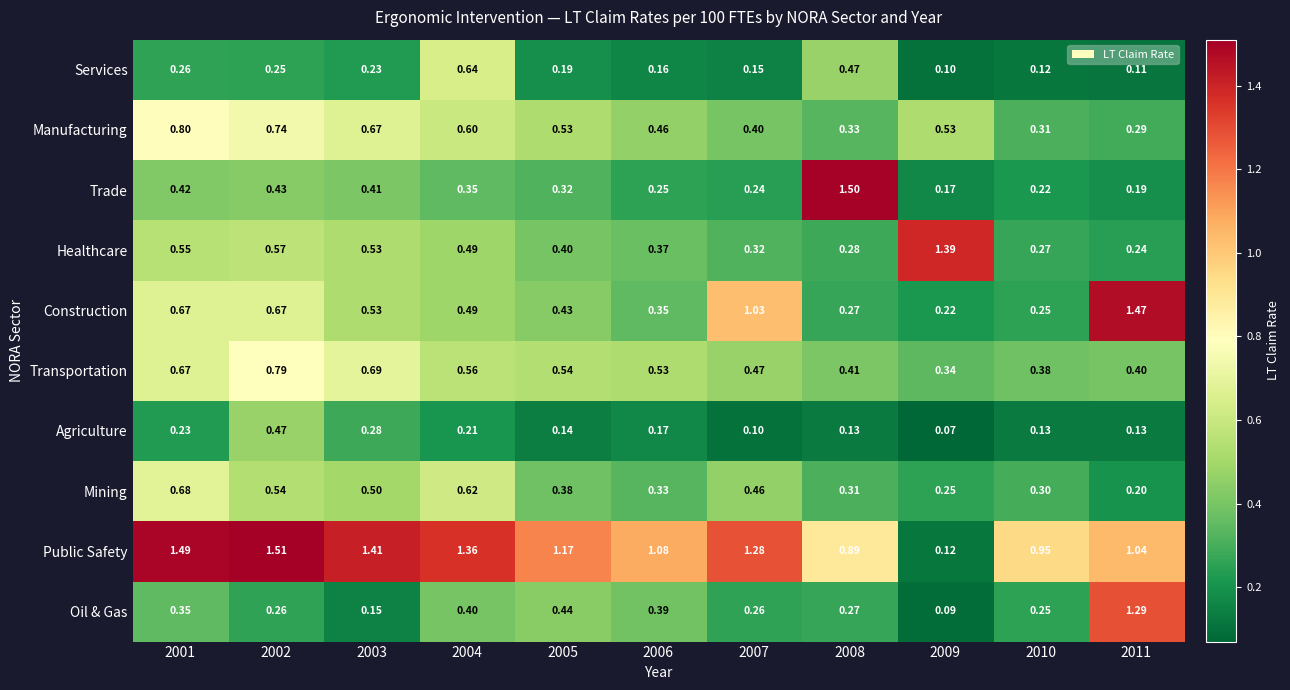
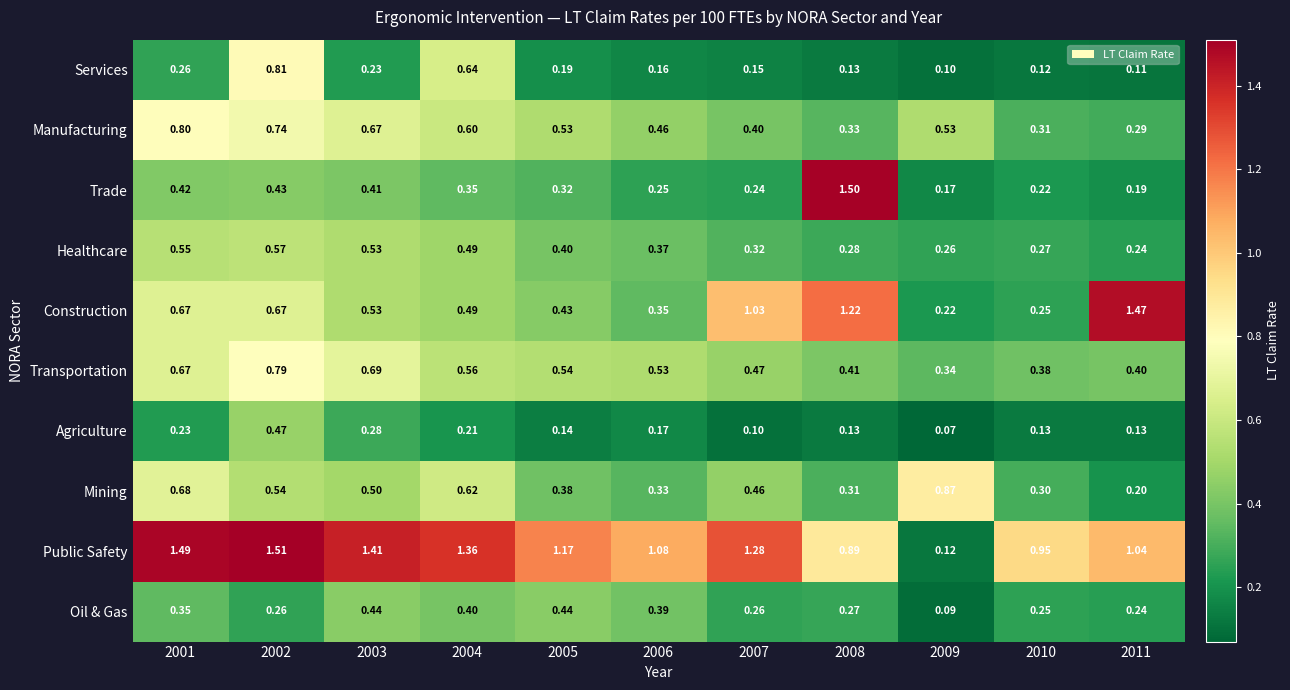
Services, 2002: 0.25 -> 0.81
Services, 2008: 0.47 -> 0.13
Healthcare, 2009: 1.39 -> 0.26
Construction, 2008: 0.27 -> 1.22
Mining, 2009: 0.25 -> 0.87
Oil & Gas, 2003: 0.15 -> 0.44
Oil & Gas, 2011: 1.29 -> 0.24
